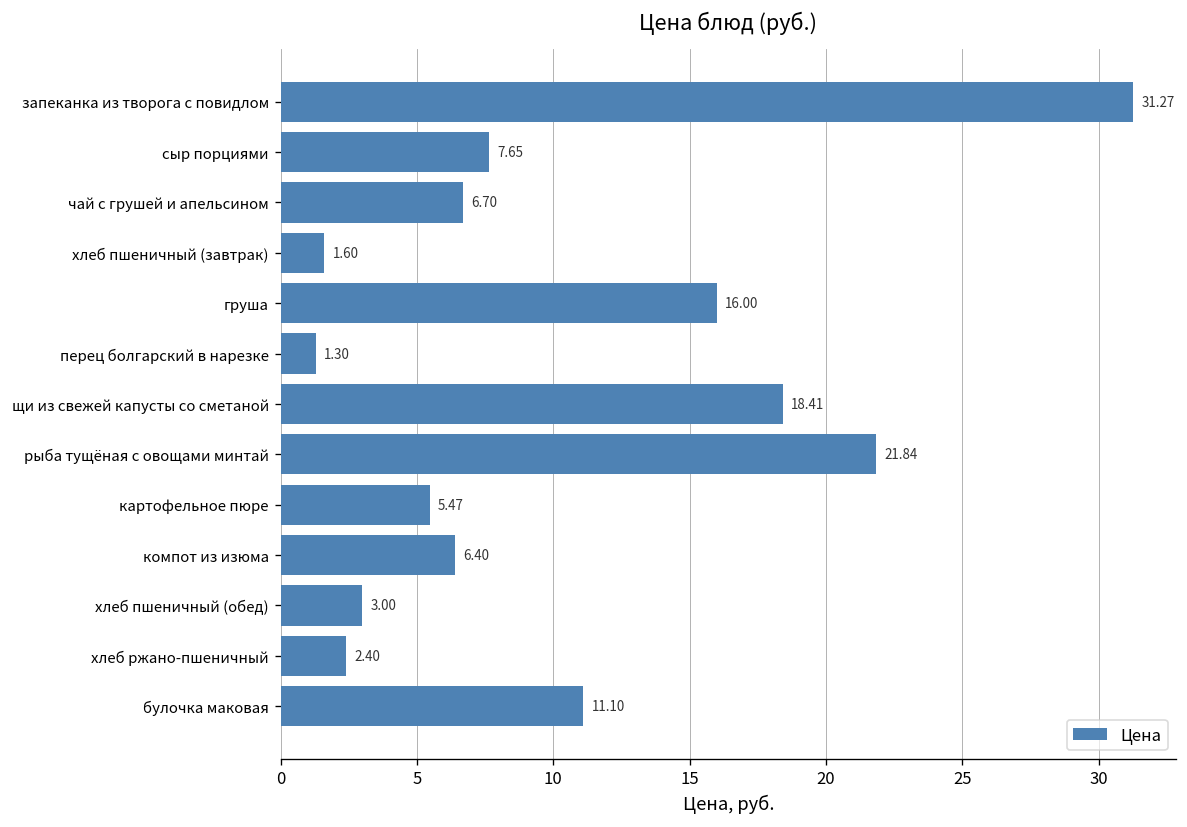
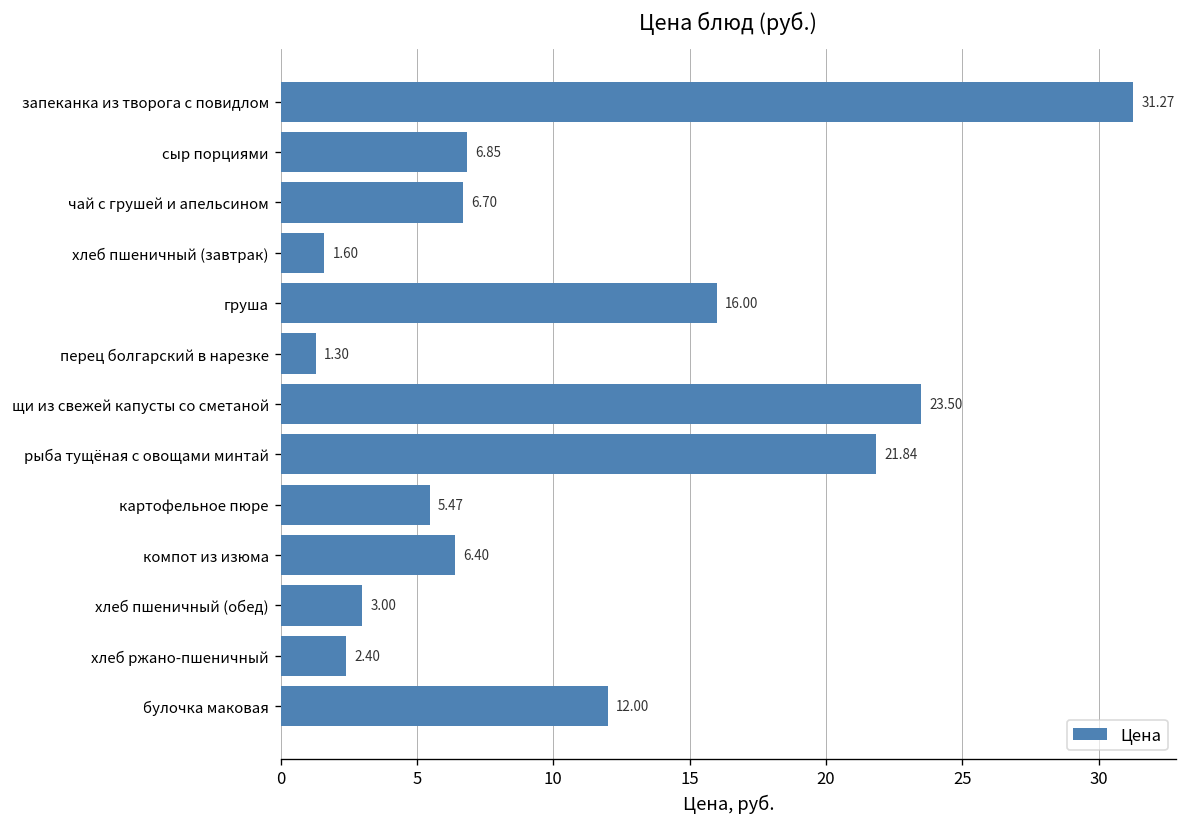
сыр порциями: 7.65 -> 6.85
щи из свежей капусты со сметаной: 18.41 -> 23.50
булочка маковая: 11.10 -> 12.00
